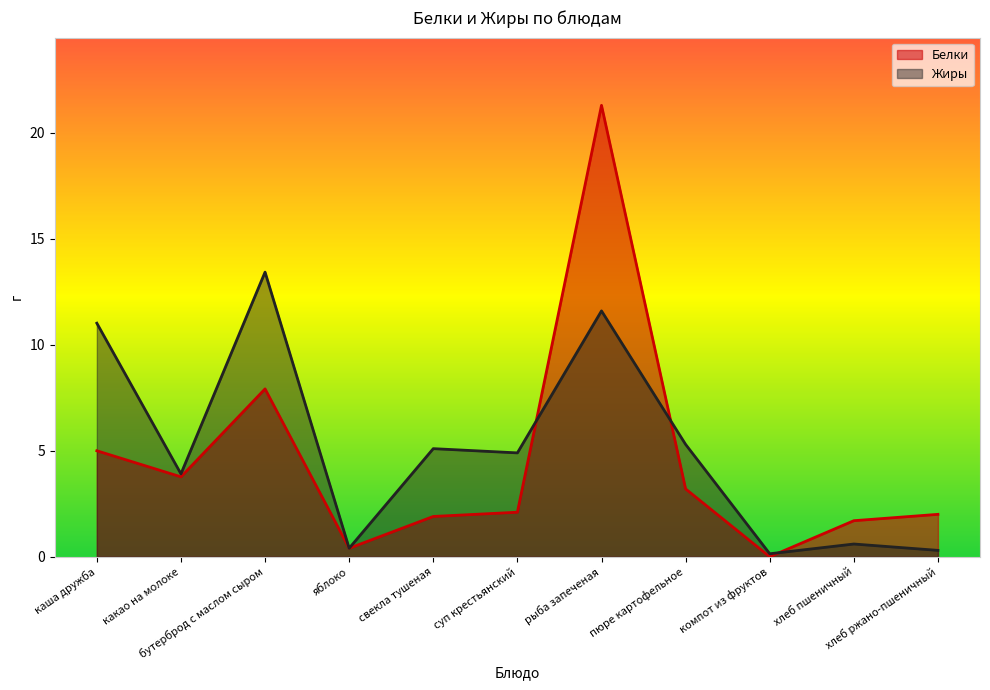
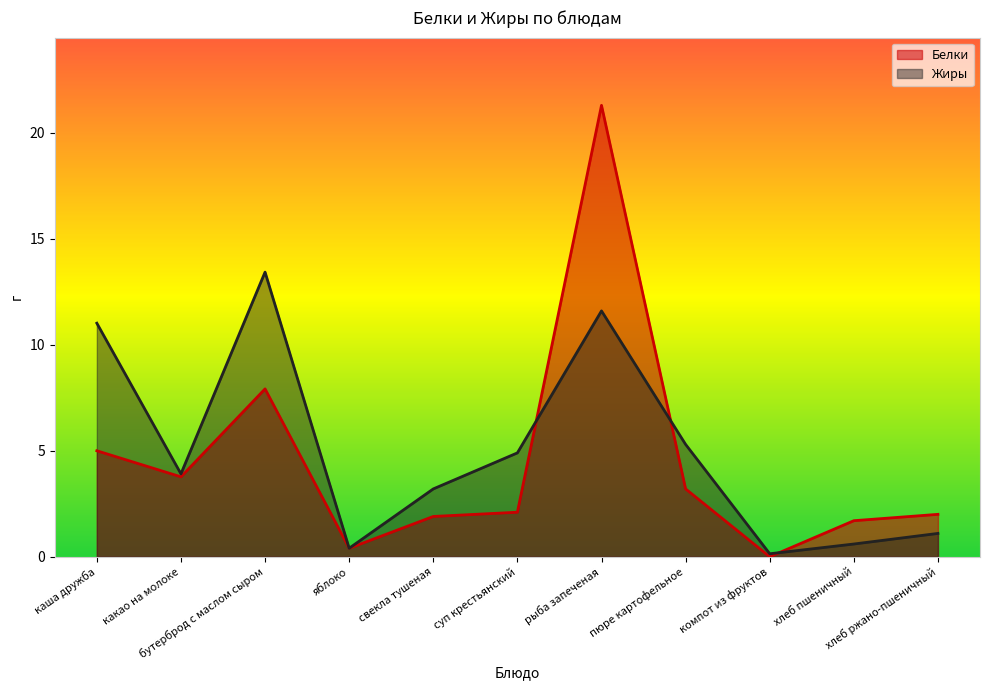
Жиры, свекла тушеная: 5.1 -> 3.2
Жиры, хлеб ржано-пшеничный: 0.3 -> 1.1
